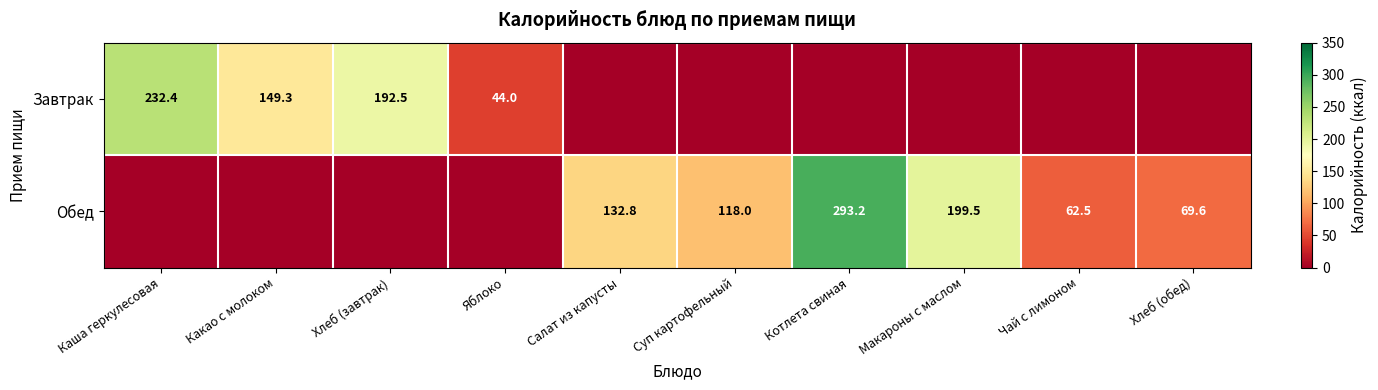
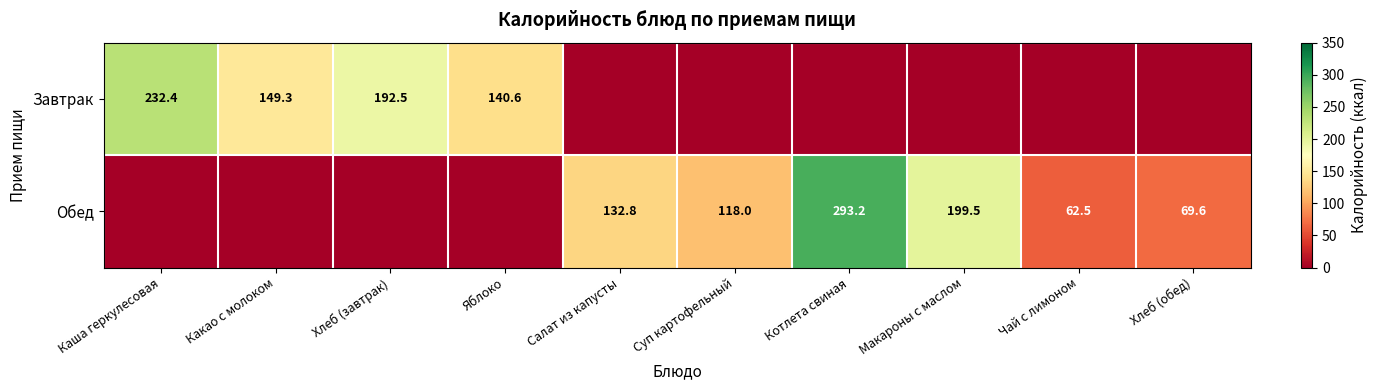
Завтрак, Яблоко: 44.0 -> 140.6
